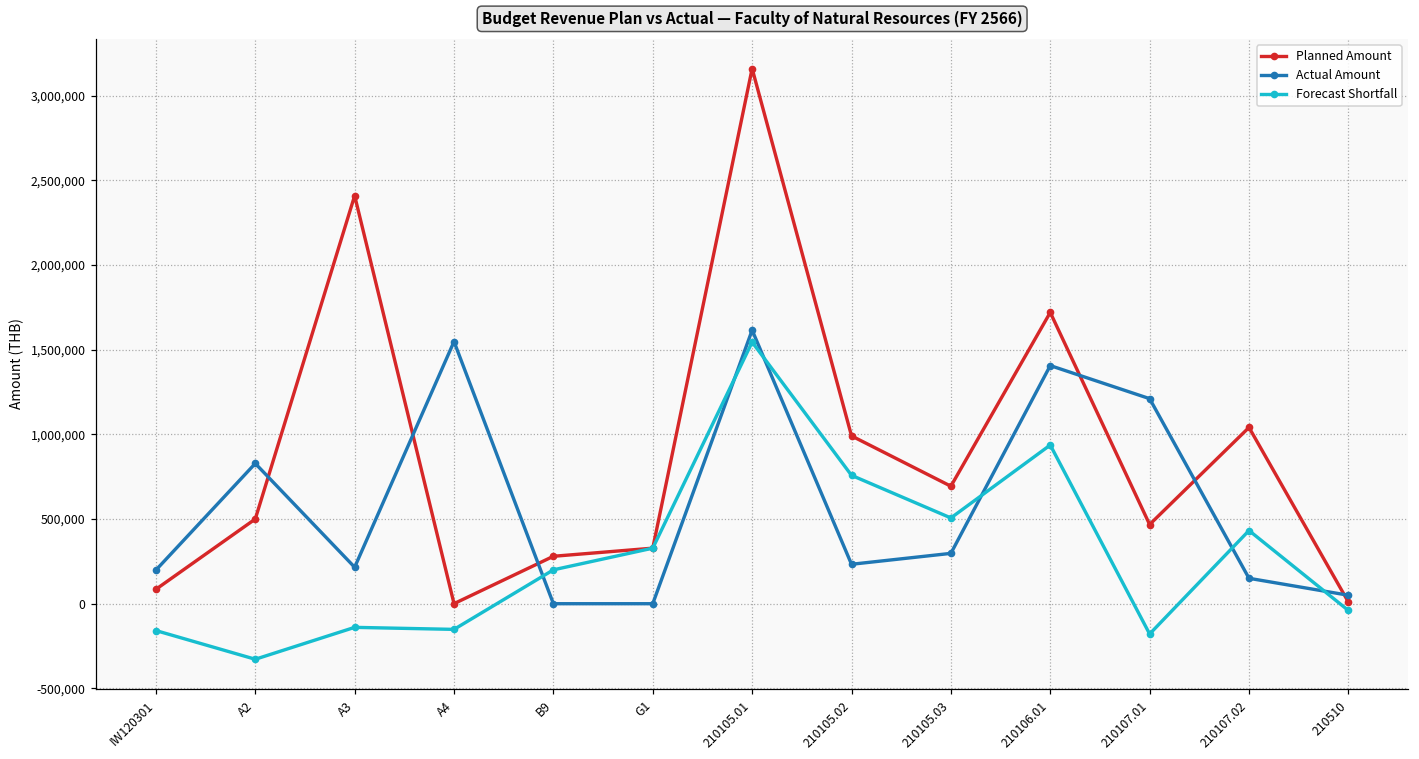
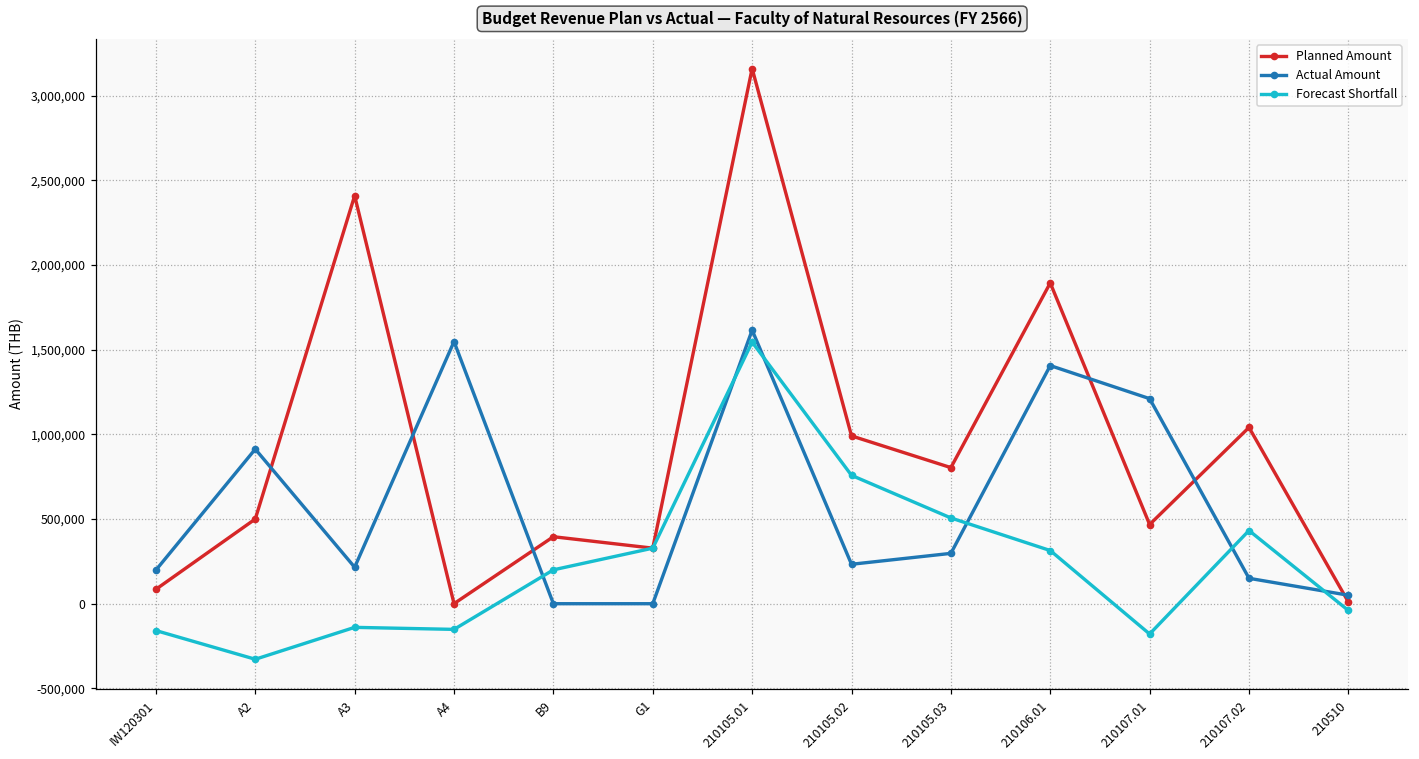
Actual Amount, A2: 830,000 -> 910,000
Planned Amount, B9: 280,000 -> 400,000
Planned Amount, 210105.03: 690,000 -> 800,000
Planned Amount, 210106.01: 1,720,000 -> 1,890,000
Forecast Shortfall, 210106.01: 940,000 -> 310,000
